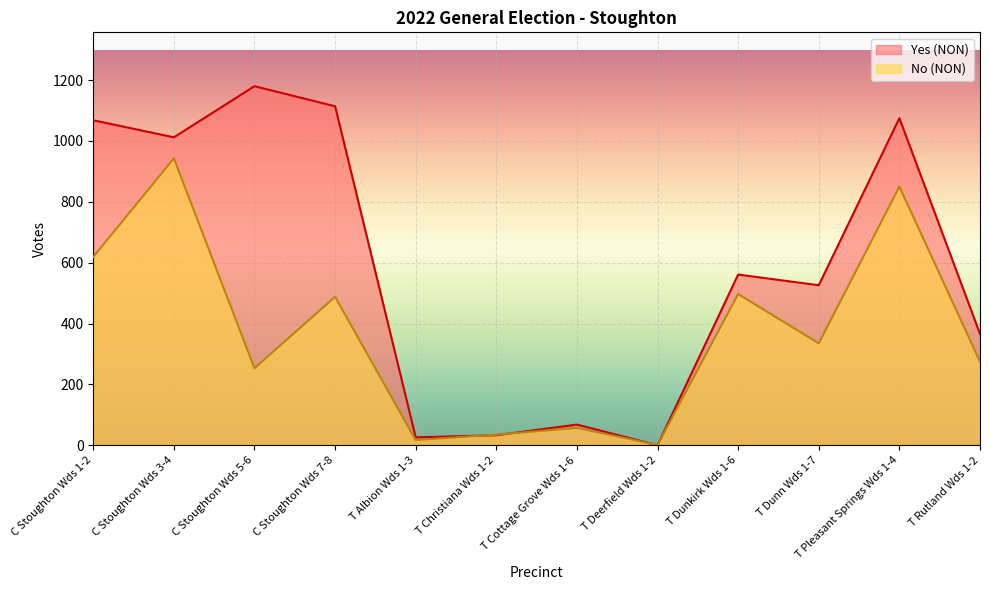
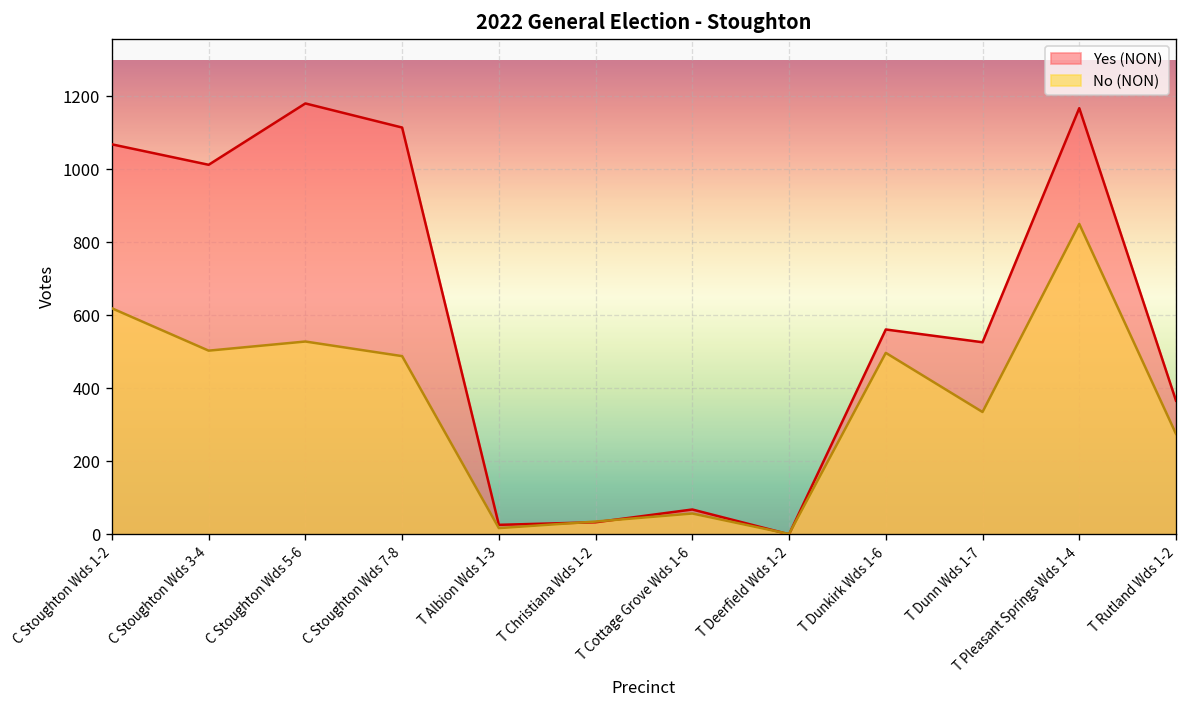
No (NON), C Stoughton Wds 3-4: 940 -> 500
No (NON), C Stoughton Wds 5-6: 250 -> 530
Yes (NON), T Pleasant Springs Wds 1-4: 1080 -> 1170
